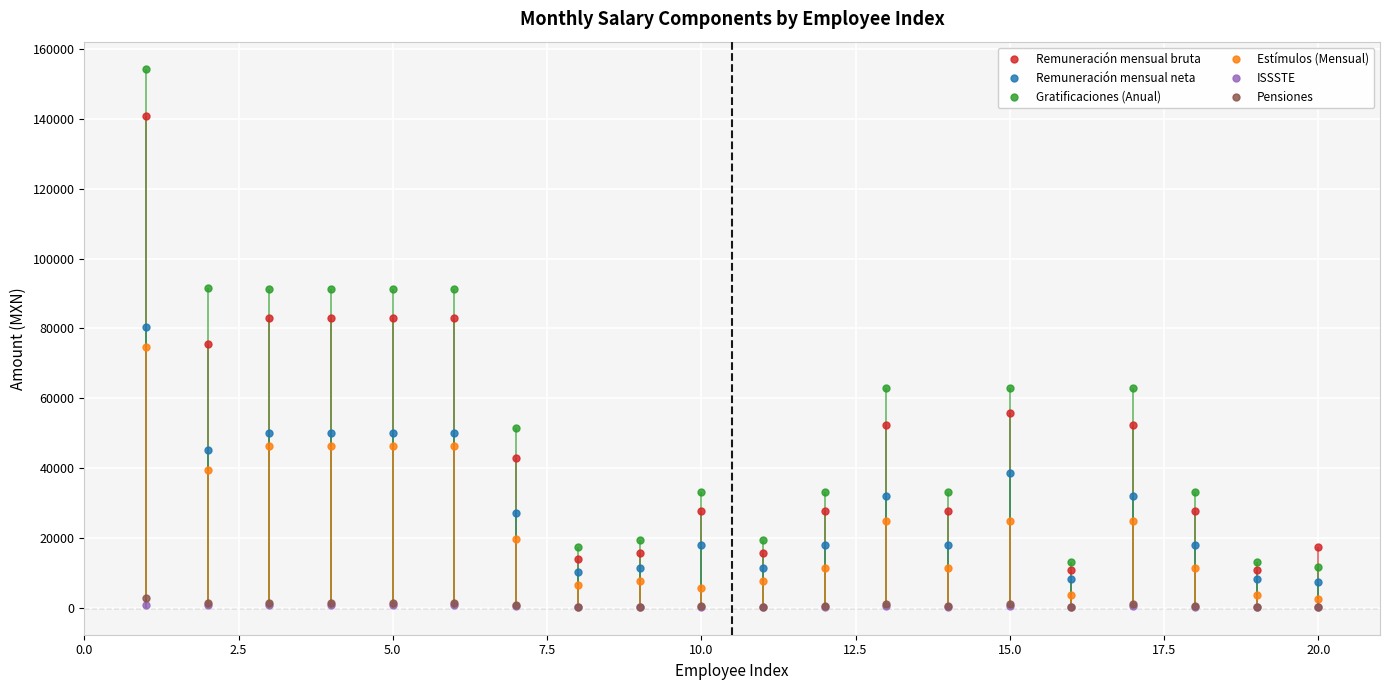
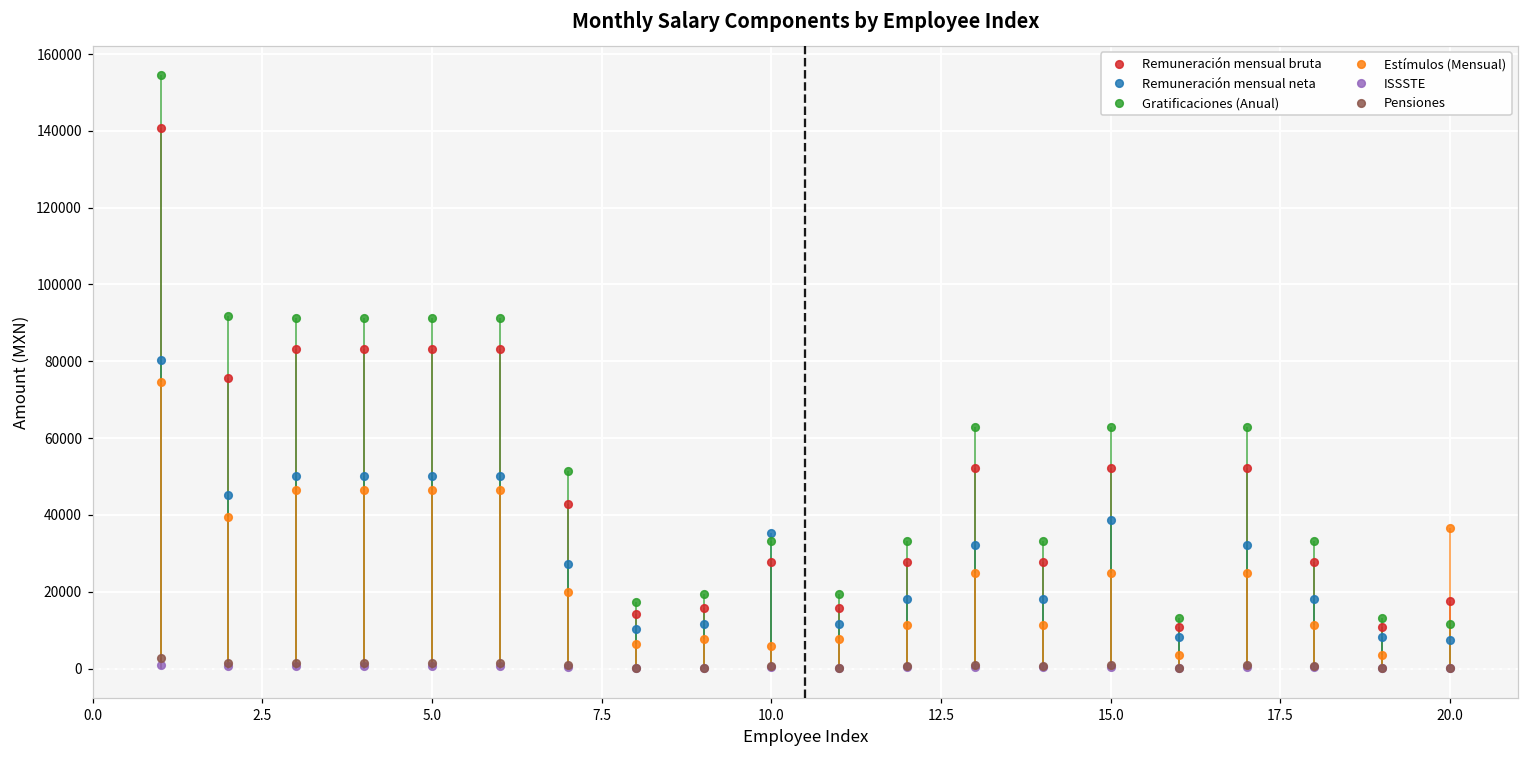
Remuneración mensual neta, 10.0: 18000 -> 35000
Remuneración mensual bruta, 15.0: 56000 -> 52000
Estímulos (Mensual), 20.0: 3000 -> 37000
